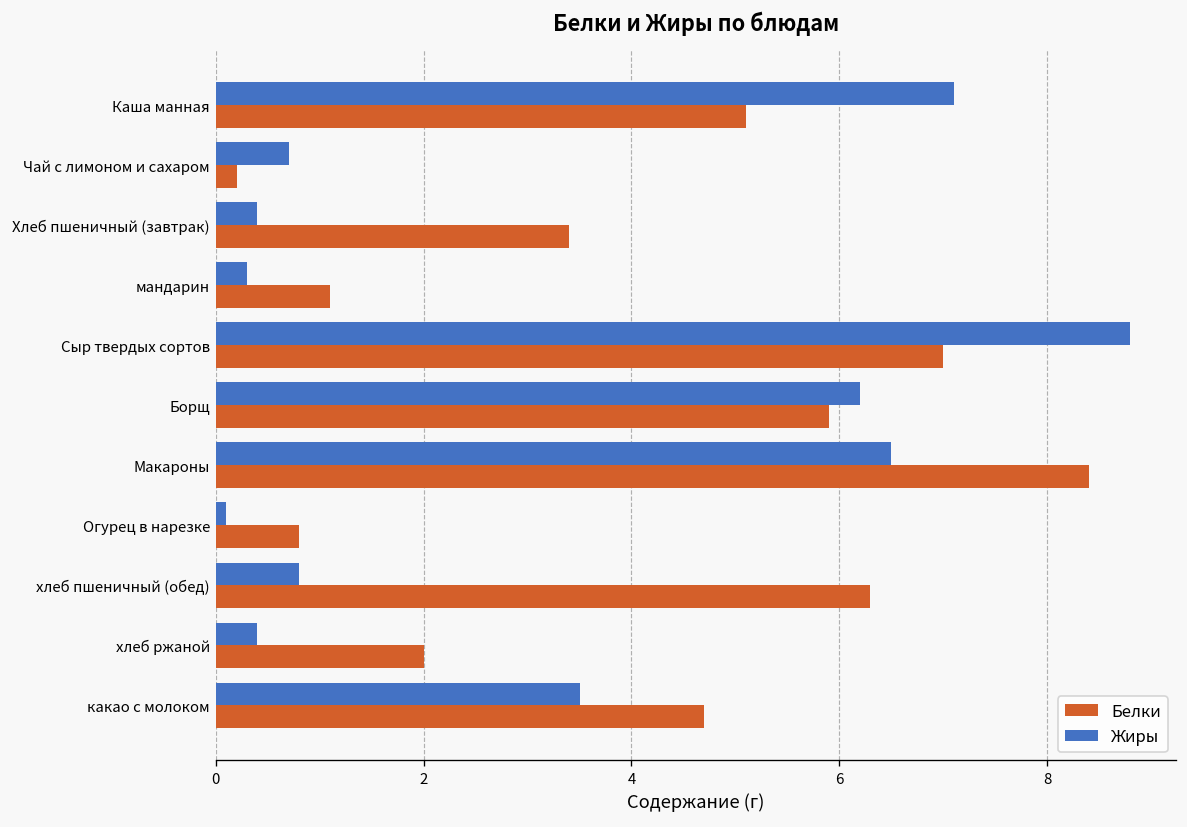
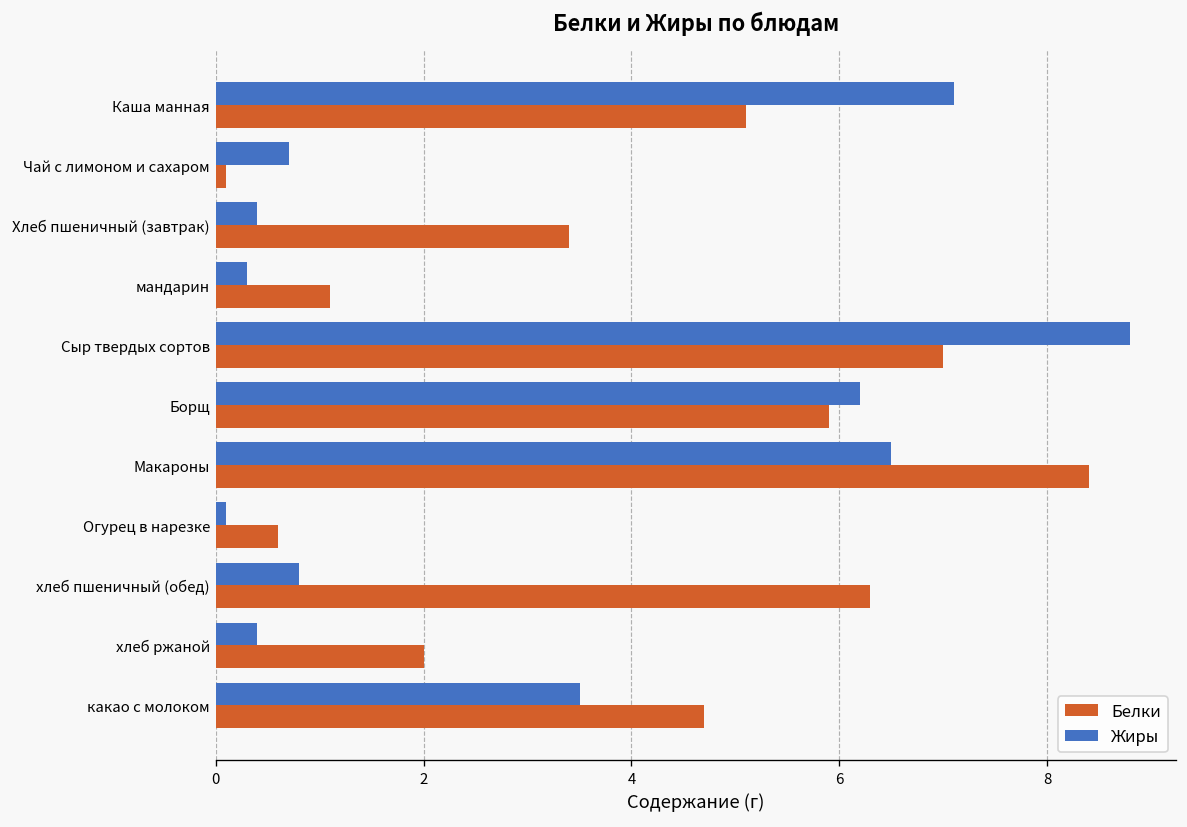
Белки, Чай с лимоном и сахаром: 0.2 -> 0.1
Белки, Огурец в нарезке: 0.8 -> 0.6
